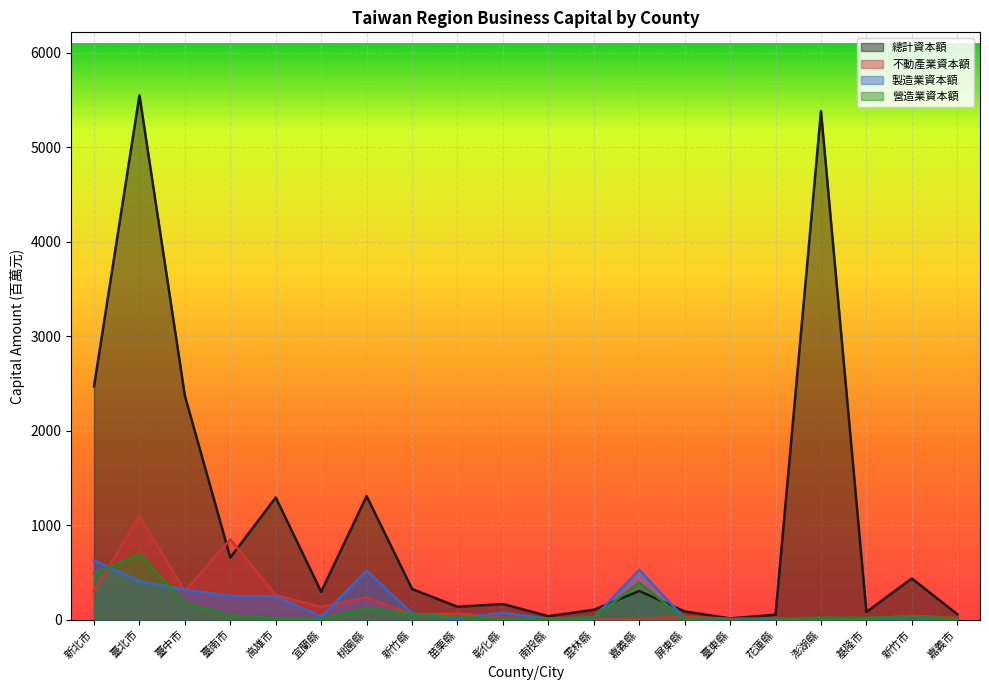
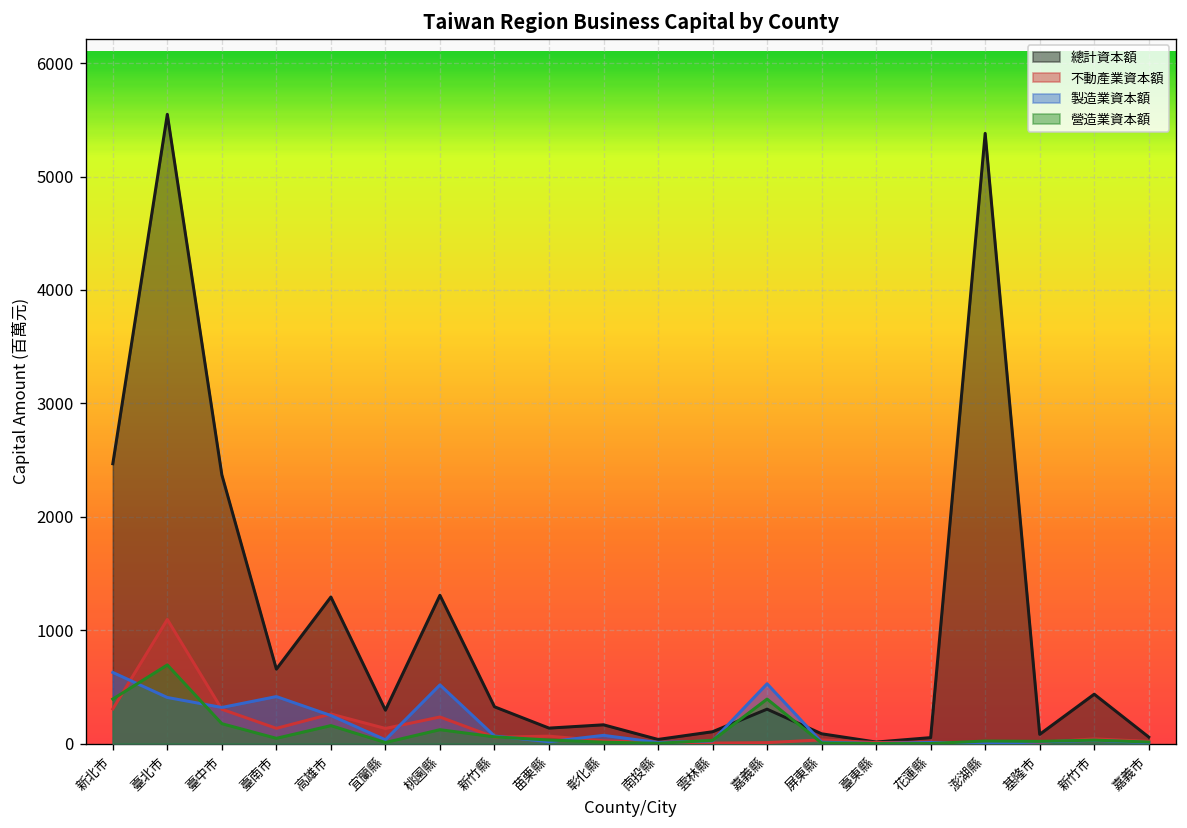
營造業資本額, 新北市: 500 -> 400
不動產業資本額, 臺南市: 900 -> 100
製造業資本額, 臺南市: 300 -> 400
營造業資本額, 高雄市: 0 -> 200
